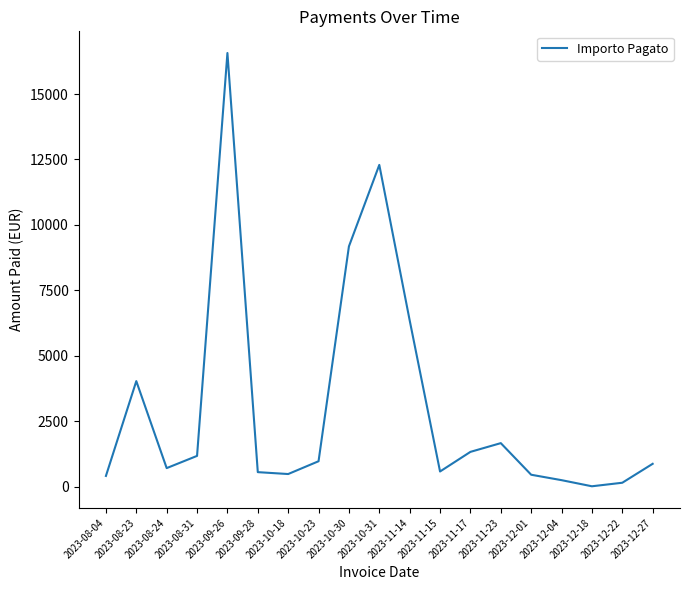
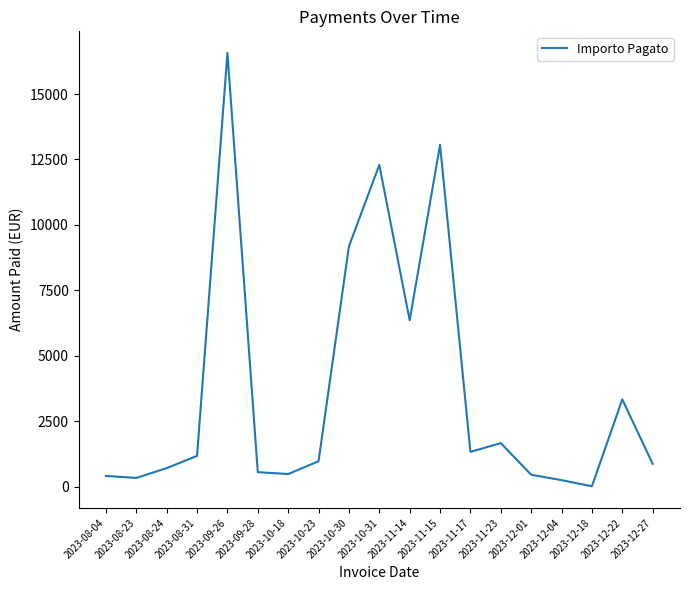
2023-08-23: 4000 -> 300
2023-11-15: 600 -> 13100
2023-12-22: 200 -> 3300
